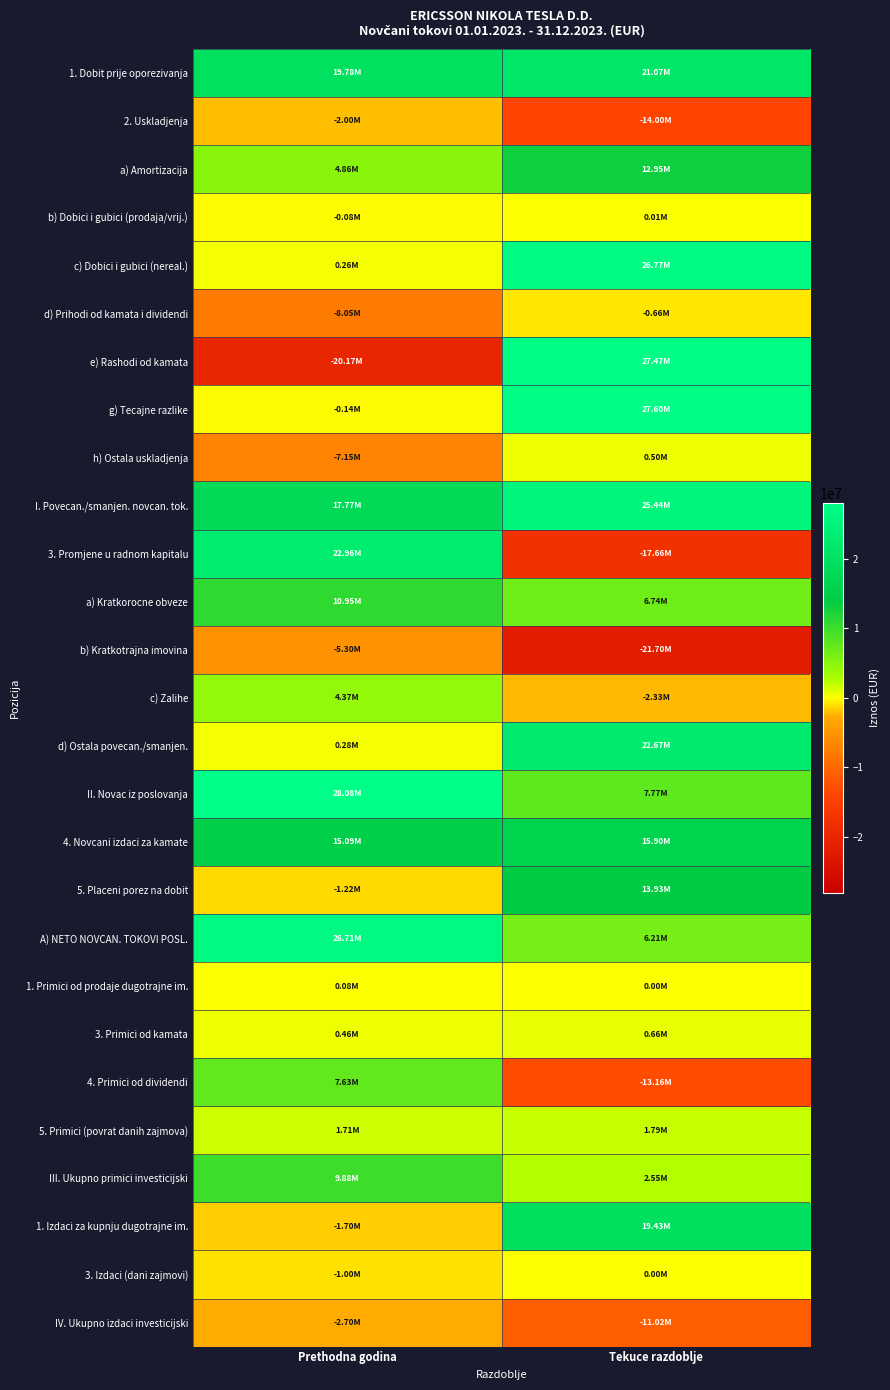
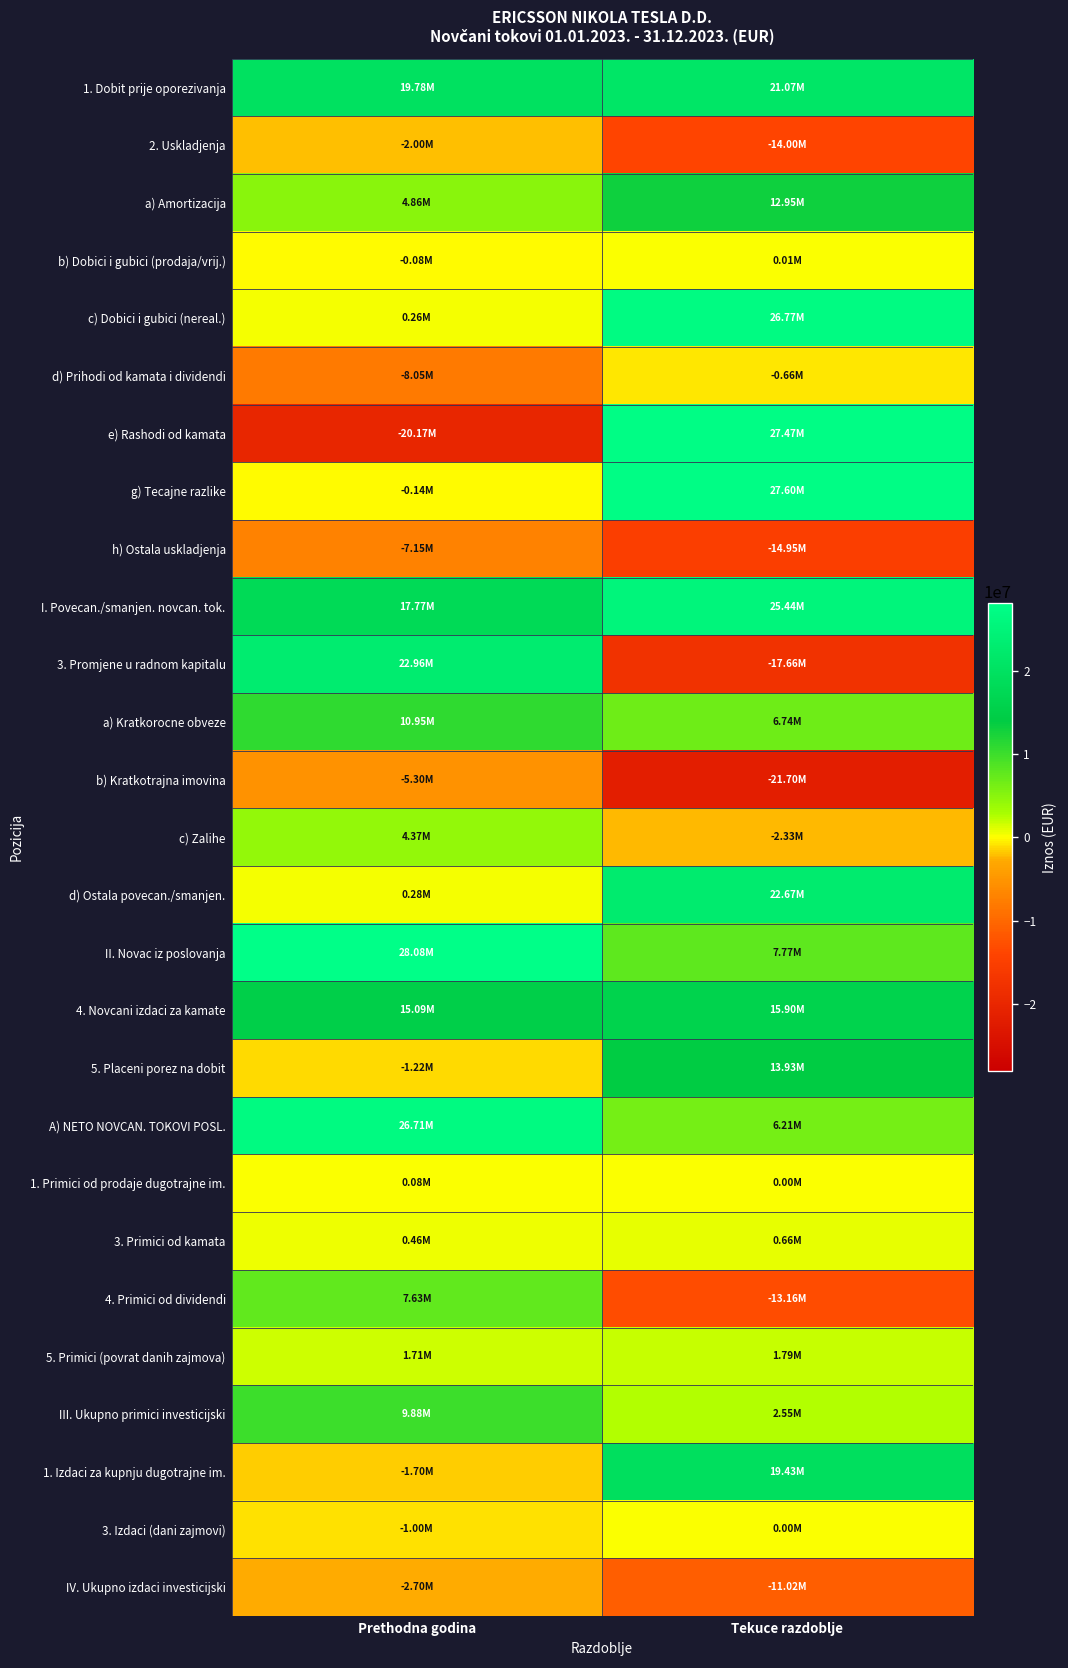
h) Ostala uskladjenja, Tekuce razdoblje: 0.50M -> -14.95M
